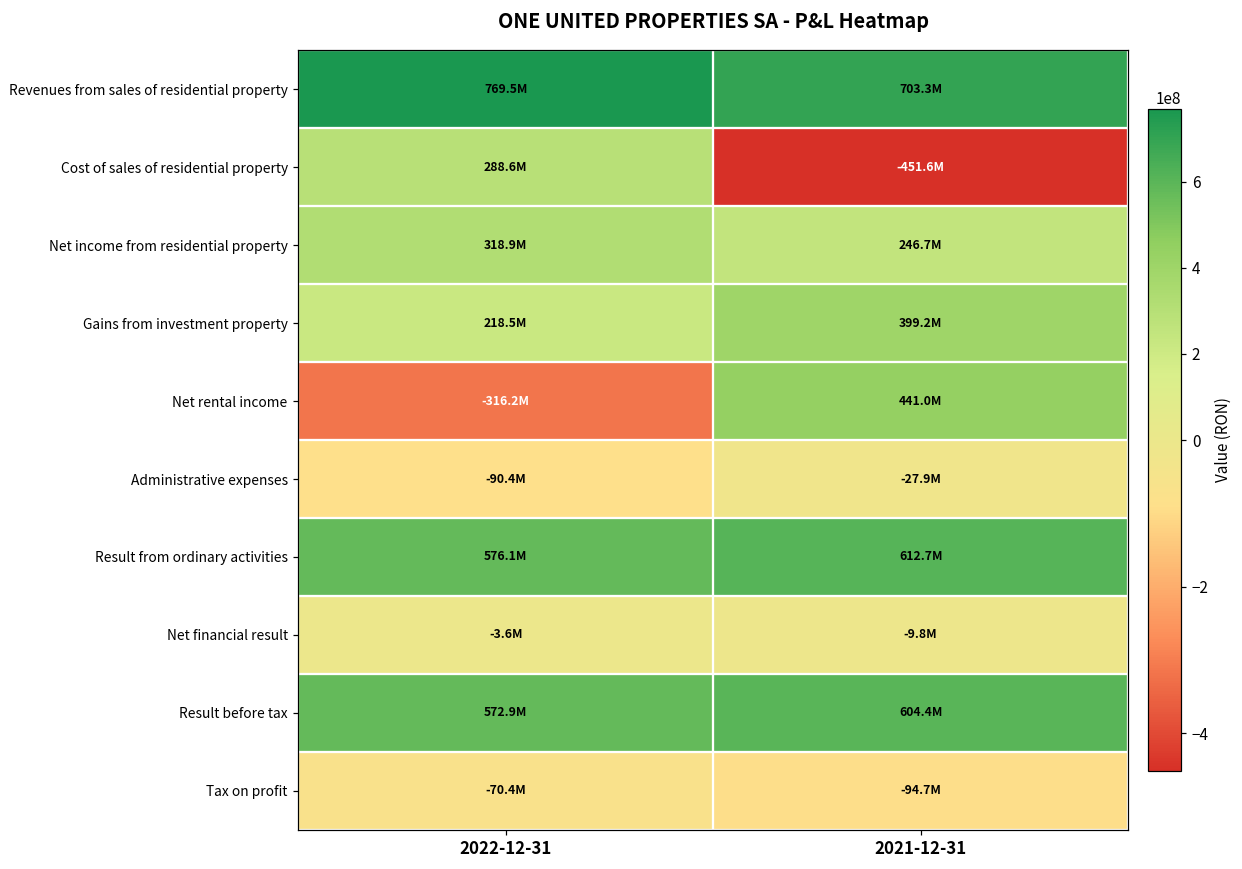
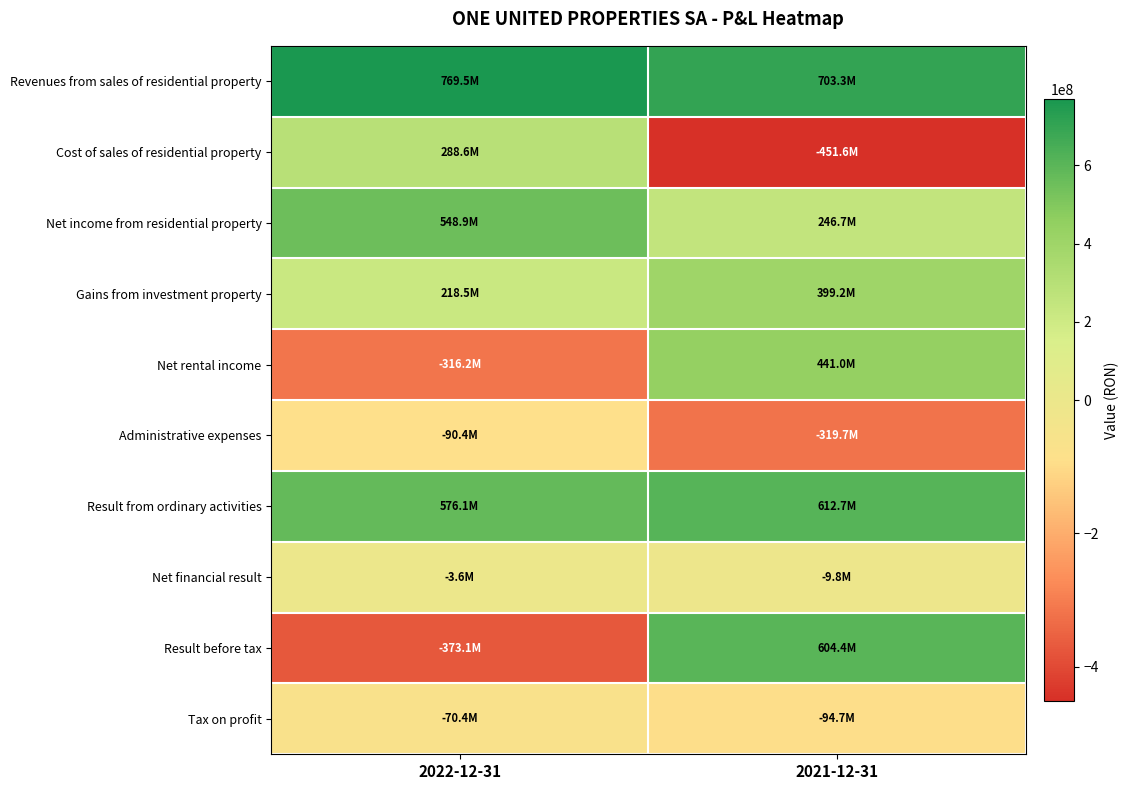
Net income from residential property, 2022-12-31: 318.9M -> 548.9M
Administrative expenses, 2021-12-31: -27.9M -> -319.7M
Result before tax, 2022-12-31: 572.9M -> -373.1M
